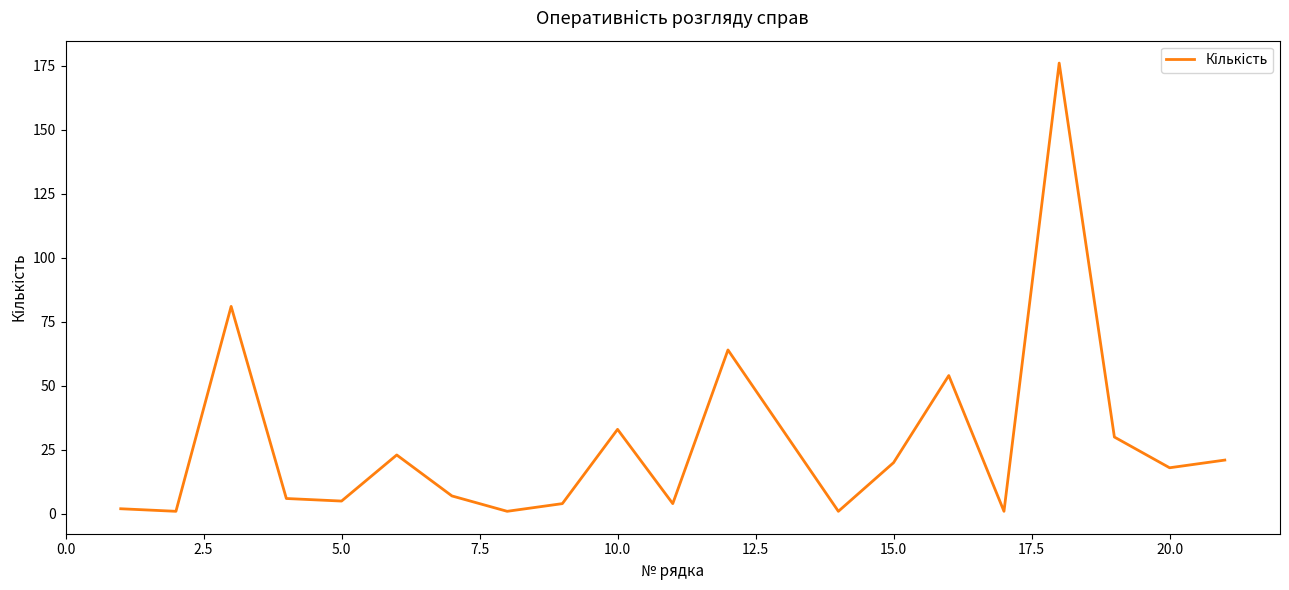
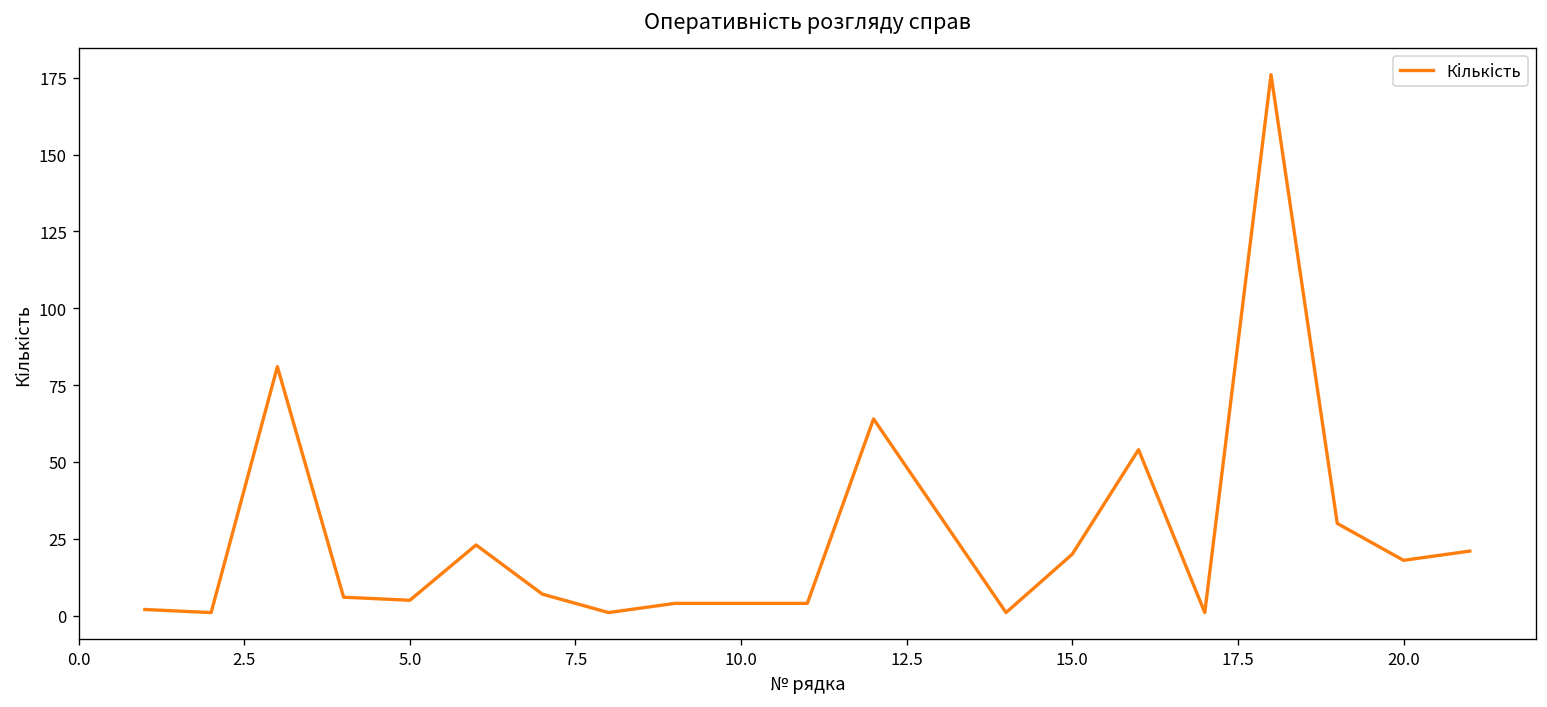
10.0: 33 -> 4
